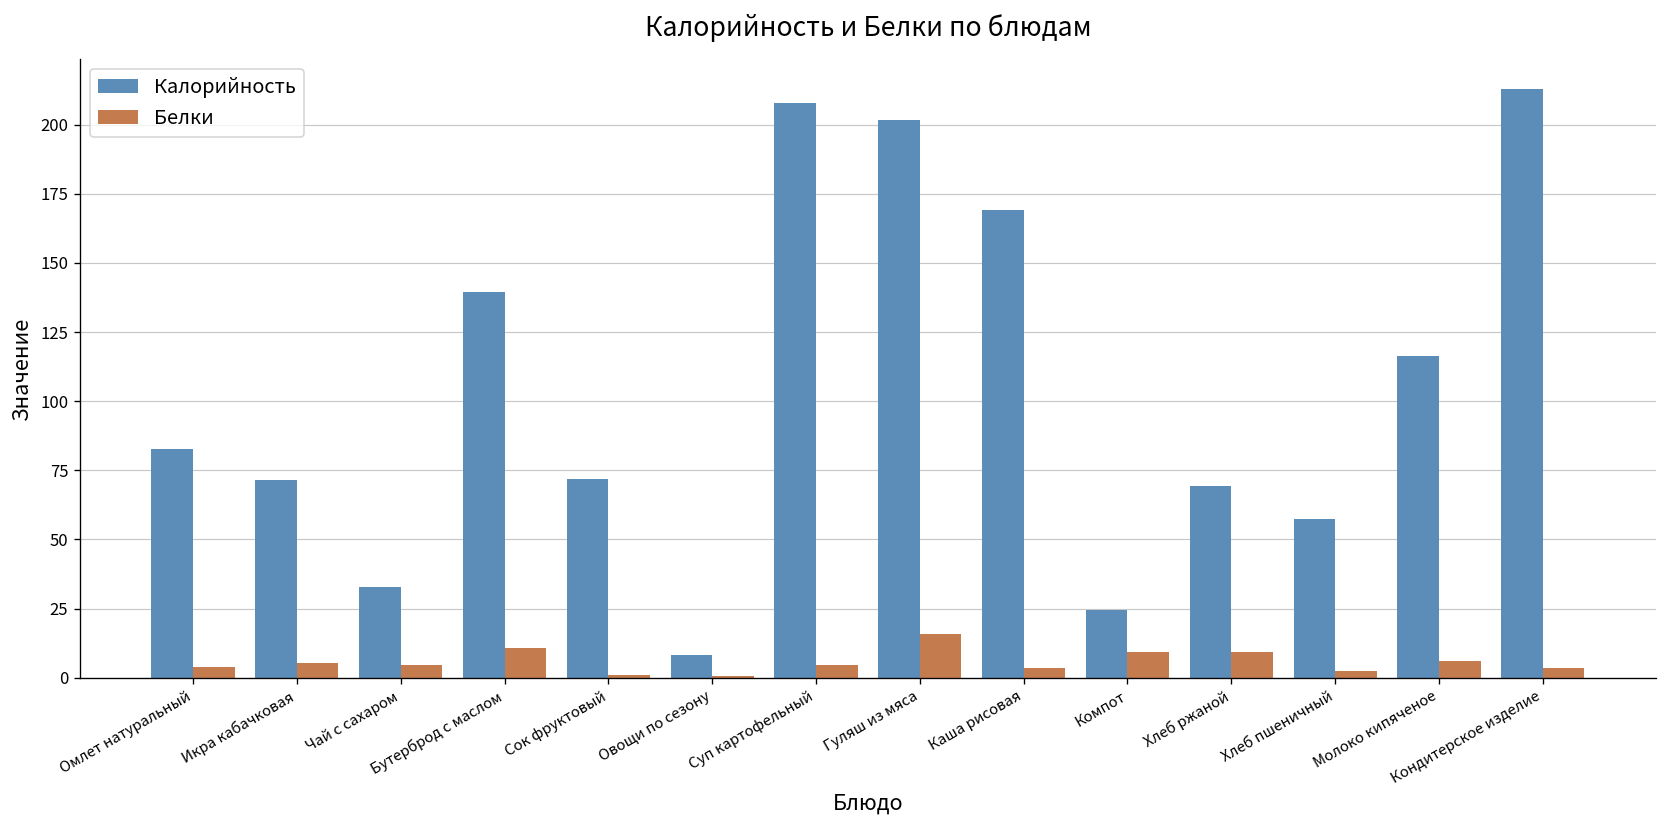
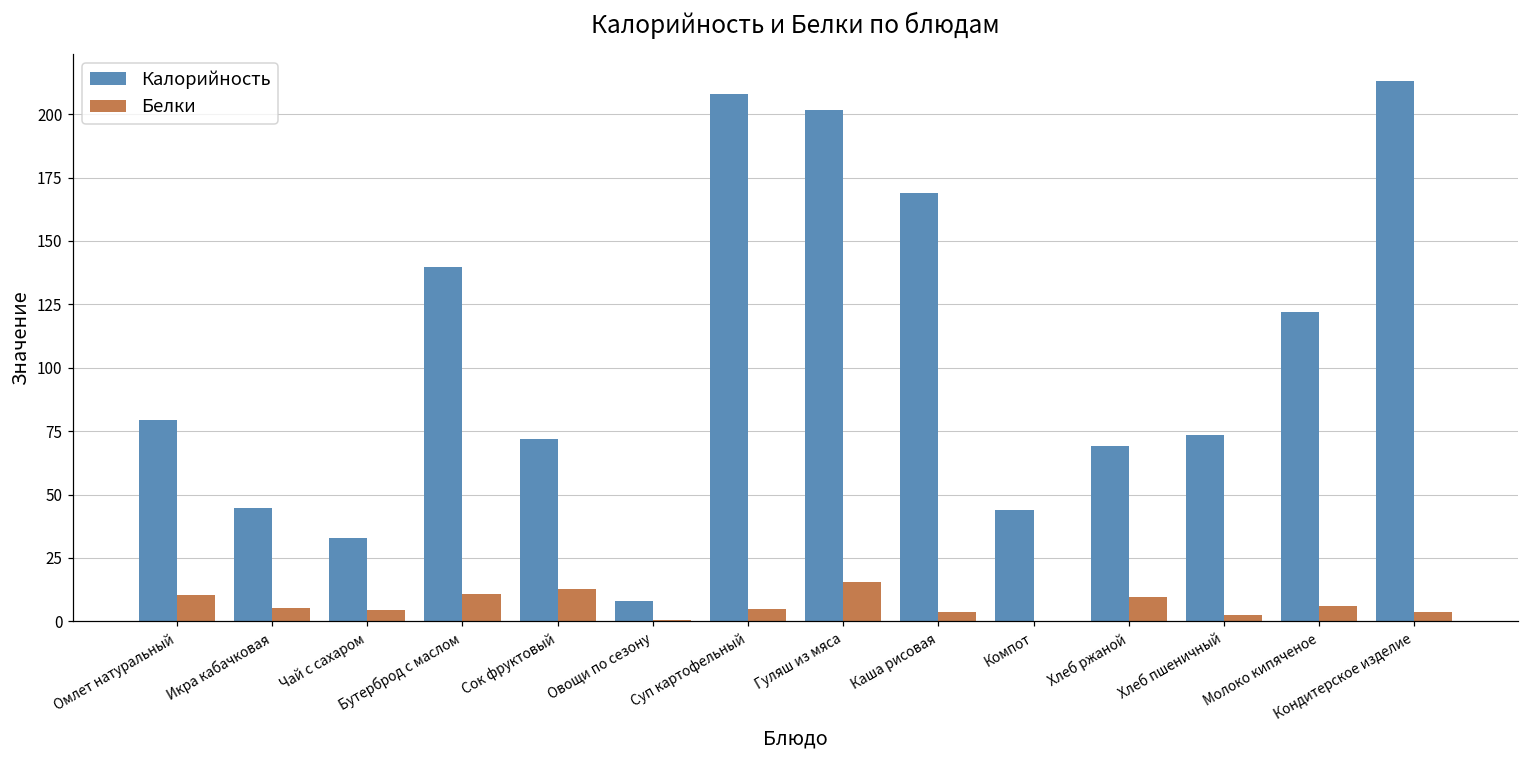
Калорийность, Омлет натуральный: 83 -> 79
Белки, Омлет натуральный: 4 -> 11
Калорийность, Икра кабачковая: 71 -> 45
Белки, Сок фруктовый: 1 -> 13
Калорийность, Компот: 24 -> 44
Белки, Компот: 9 -> 0
Калорийность, Хлеб пшеничный: 57 -> 74
Калорийность, Молоко кипяченое: 116 -> 122
